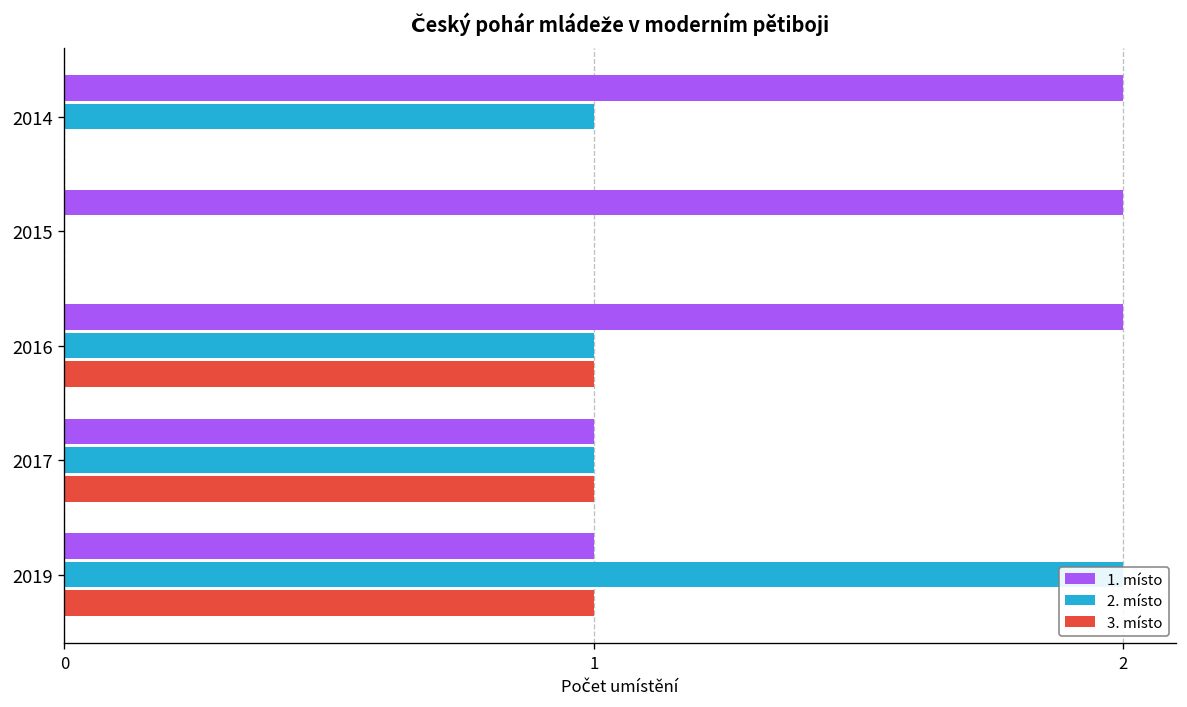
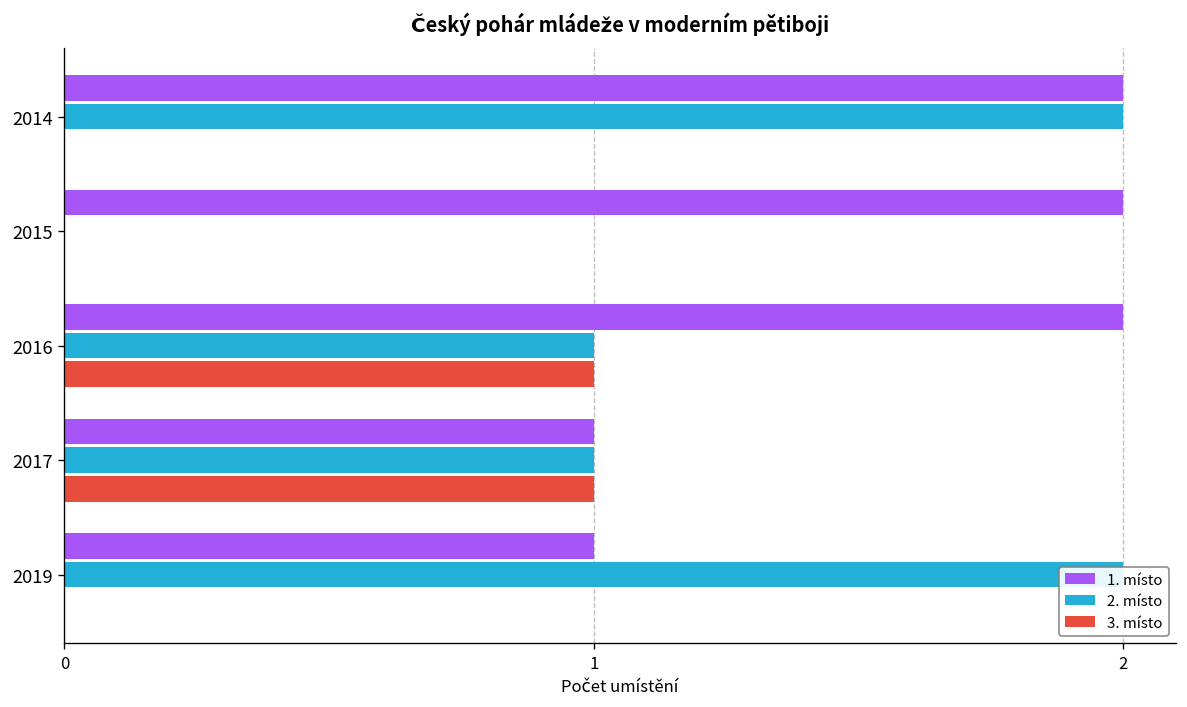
2. místo, 2014: 1 -> 2
3. místo, 2019: 1 -> 0
